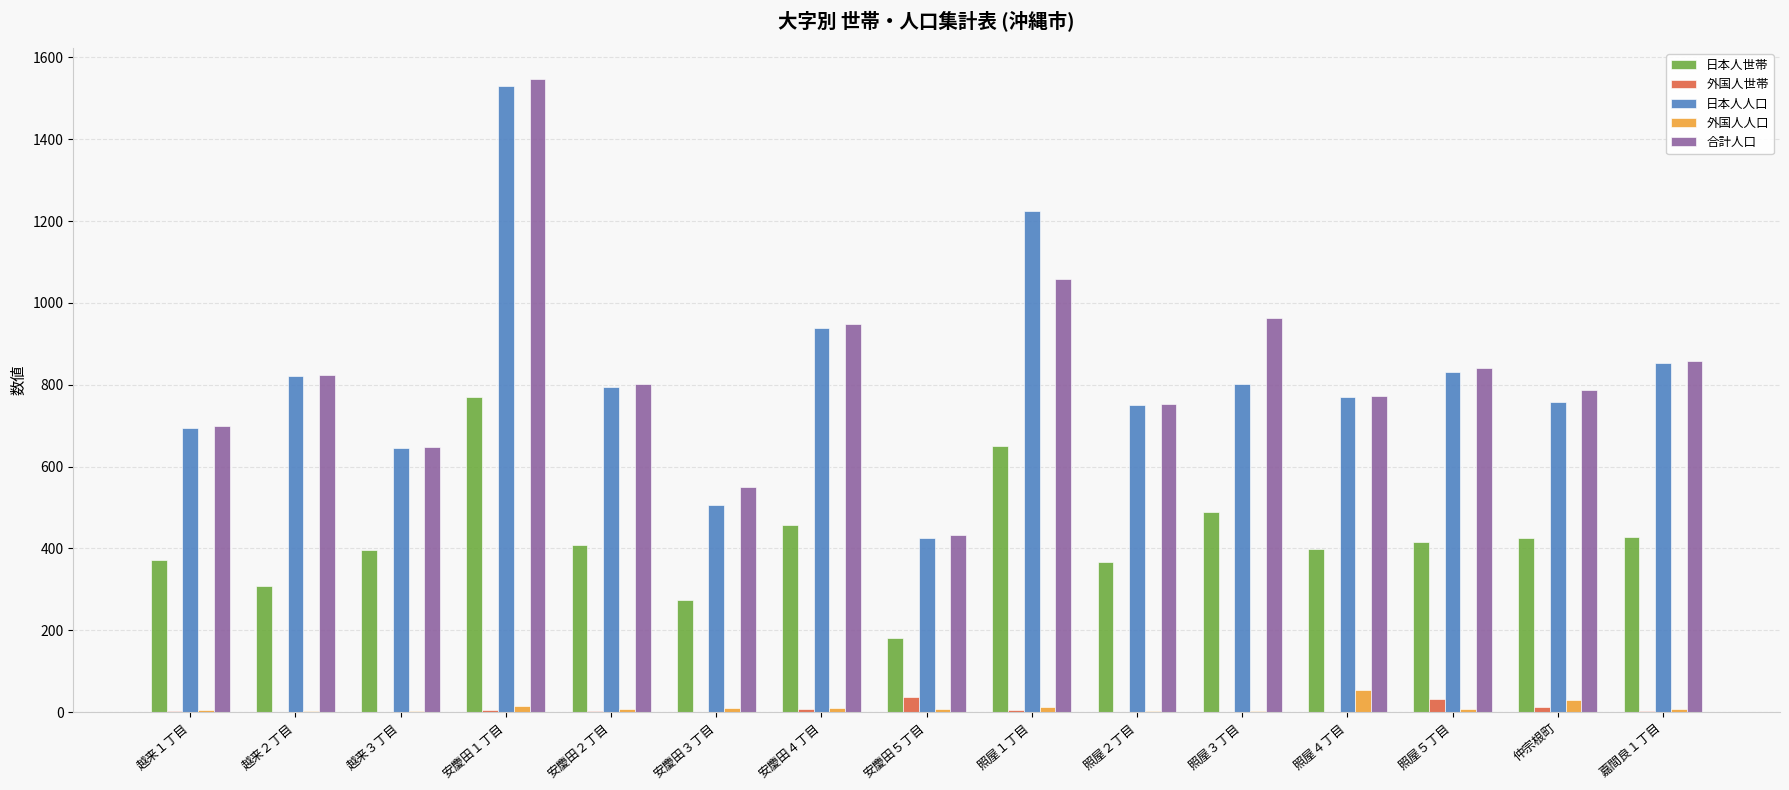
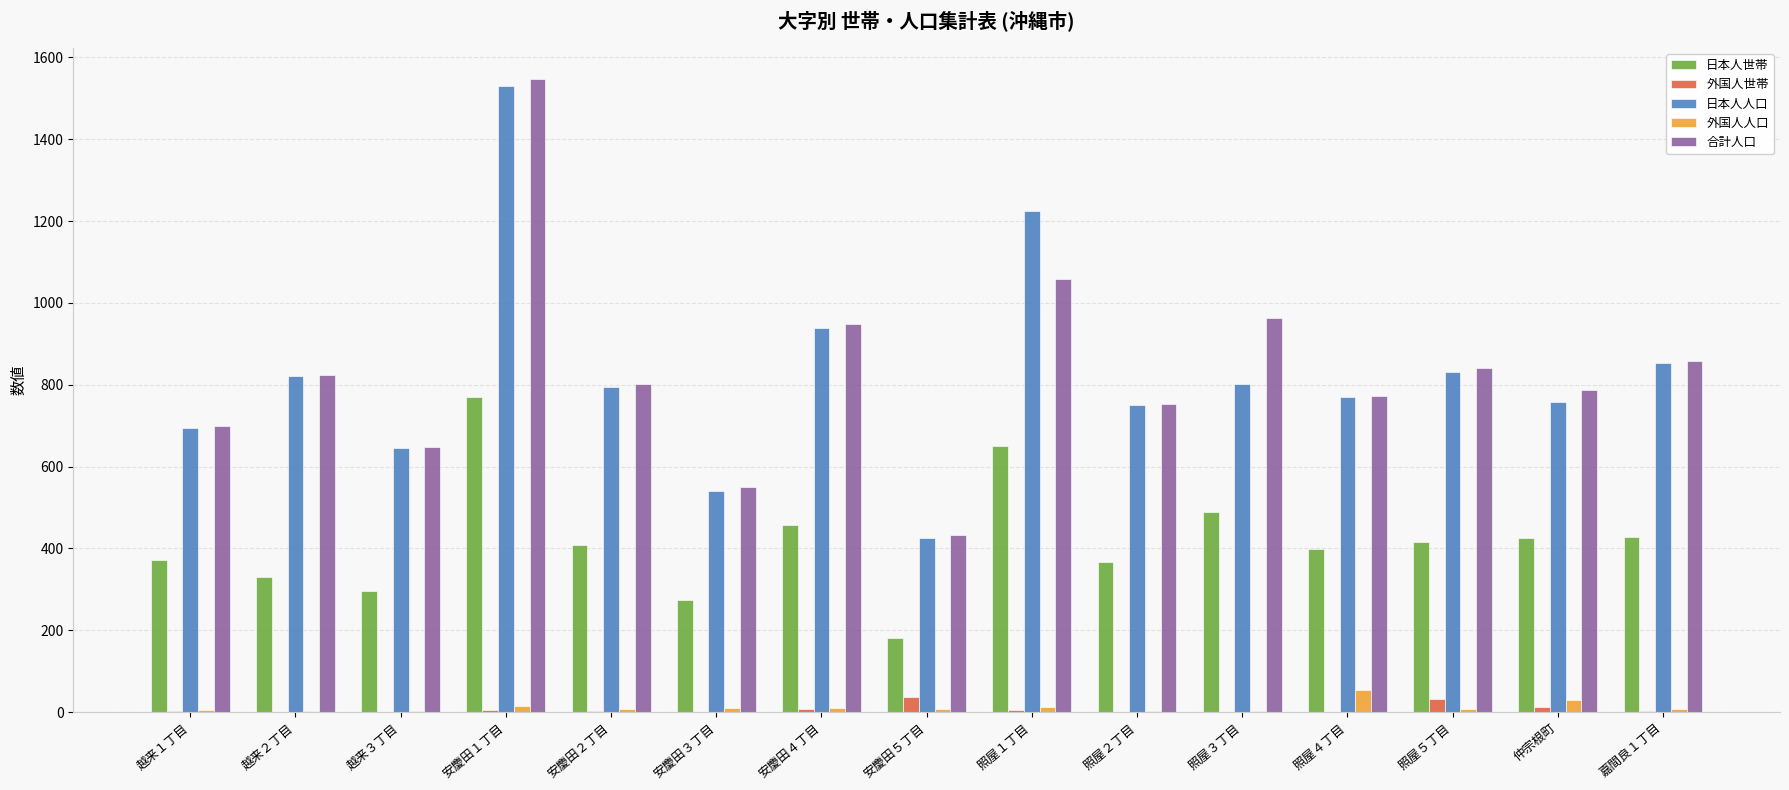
日本人世帯, 越来２丁目: 310 -> 330
日本人世帯, 越来３丁目: 400 -> 300
日本人人口, 安慶田３丁目: 510 -> 540
